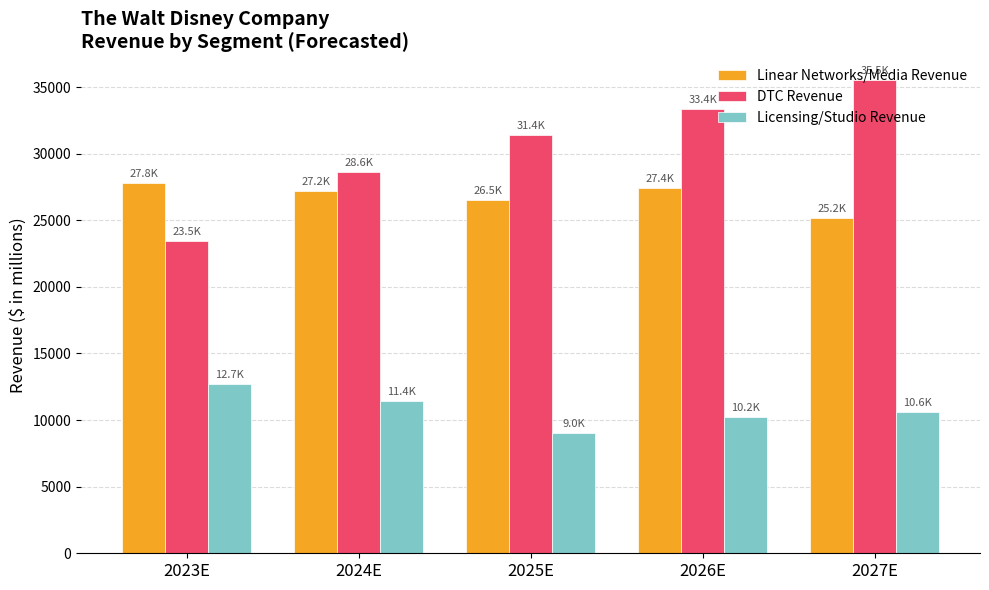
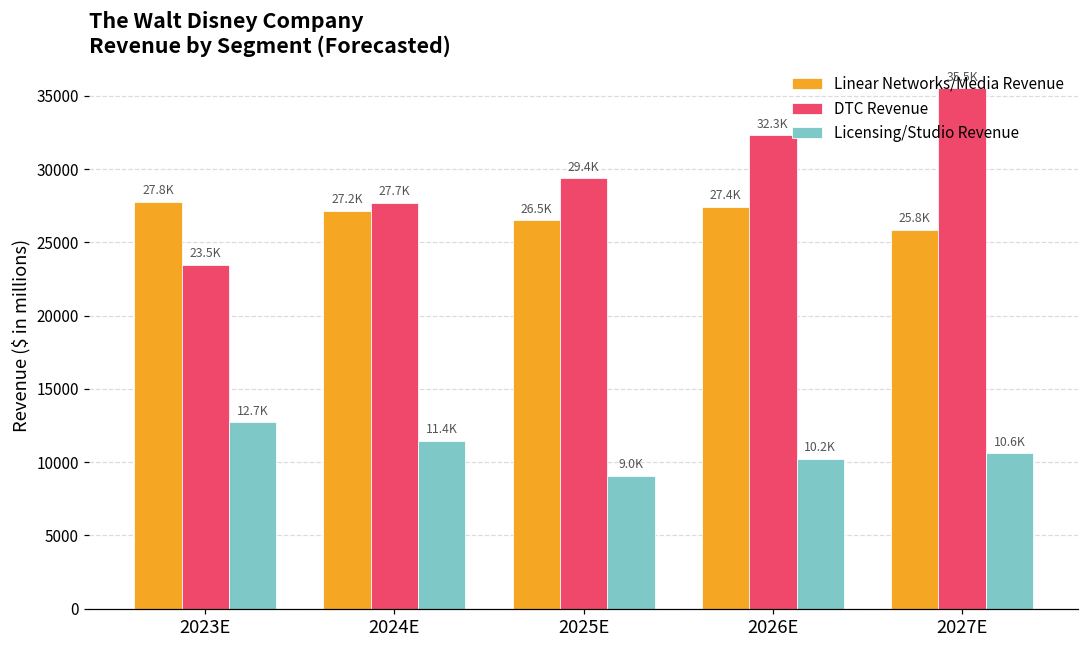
DTC Revenue, 2024E: 28.6K -> 27.7K
DTC Revenue, 2025E: 31.4K -> 29.4K
DTC Revenue, 2026E: 33.4K -> 32.3K
Linear Networks/Media Revenue, 2027E: 25.2K -> 25.8K
